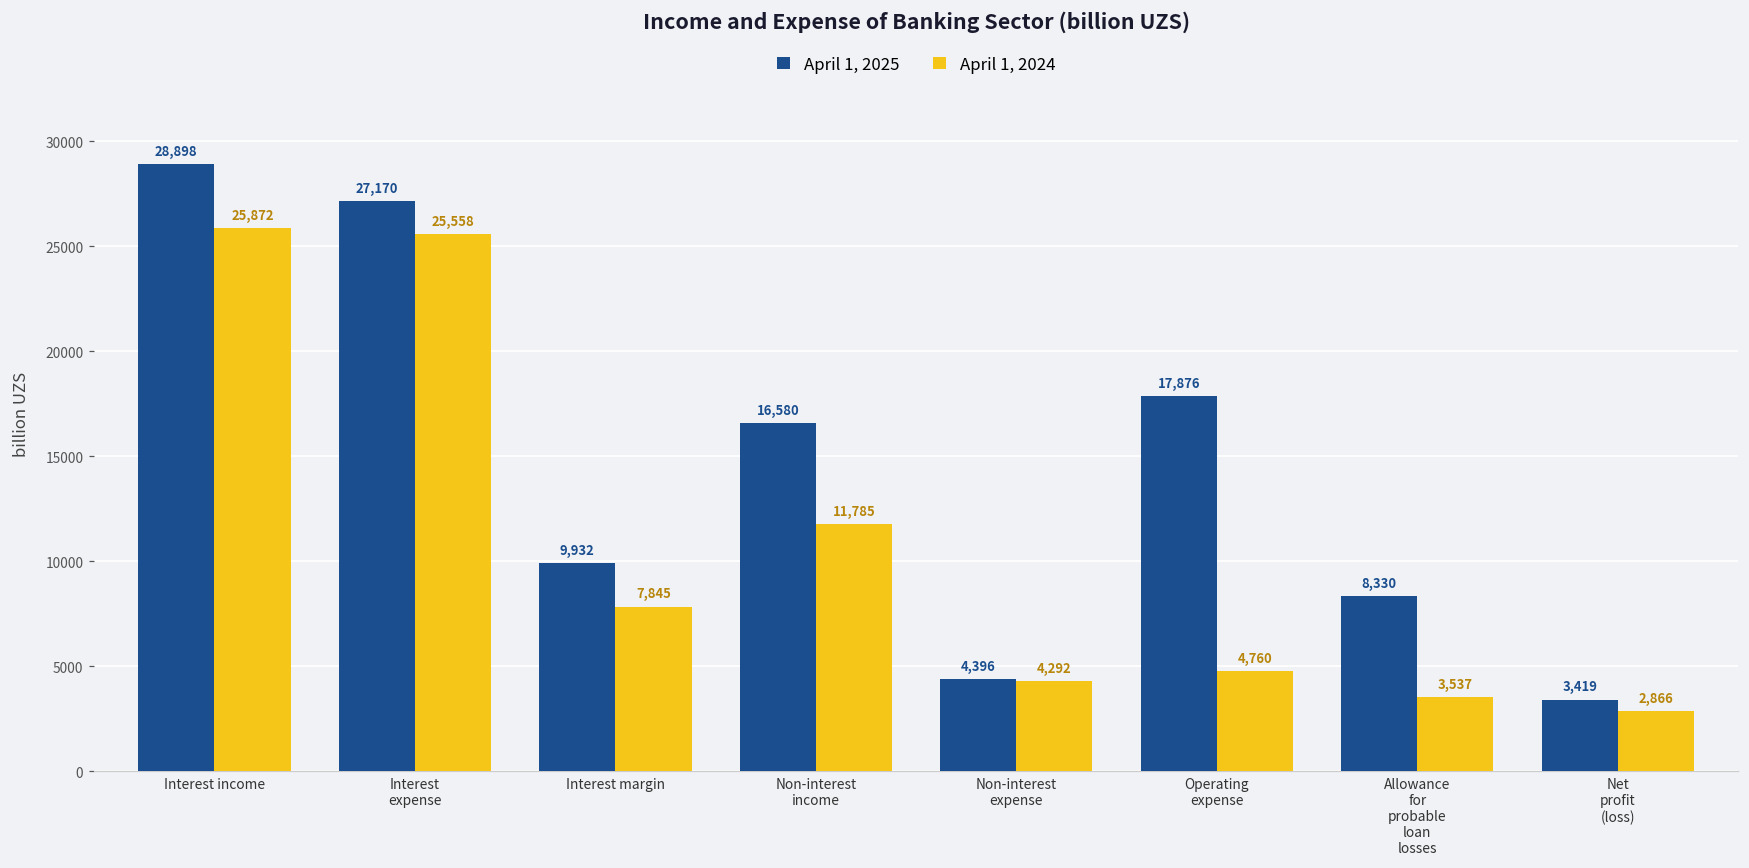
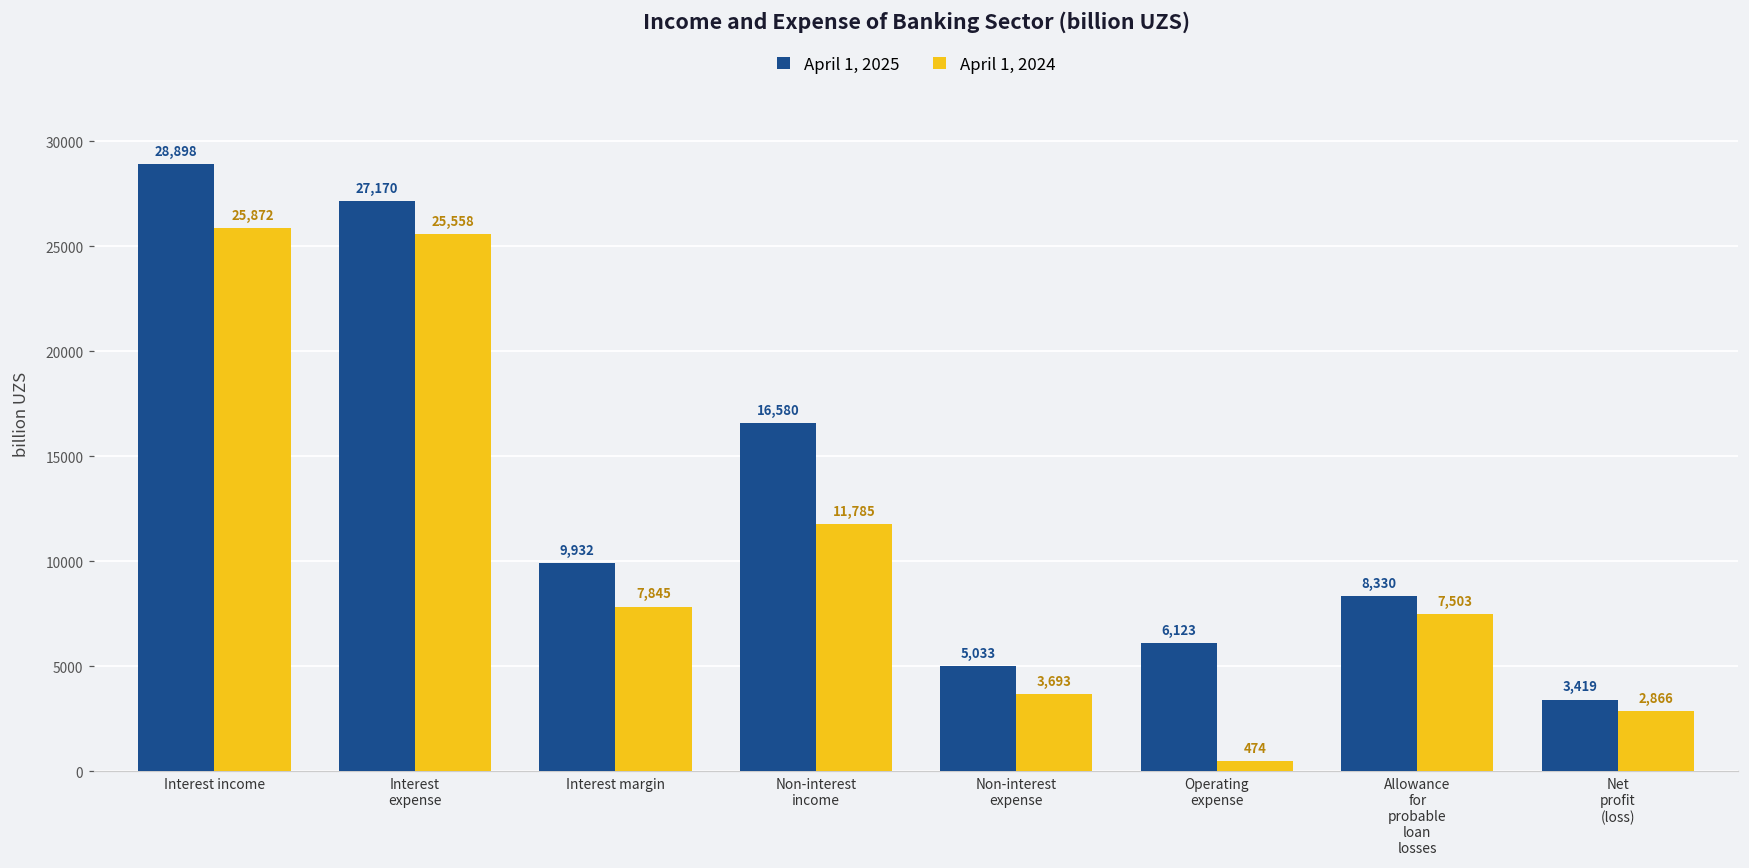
April 1, 2025, Non-interest expense: 4,396 -> 5,033
April 1, 2024, Non-interest expense: 4,292 -> 3,693
April 1, 2025, Operating expense: 17,876 -> 6,123
April 1, 2024, Operating expense: 4,760 -> 474
April 1, 2024, Allowance for probable loan losses: 3,537 -> 7,503
